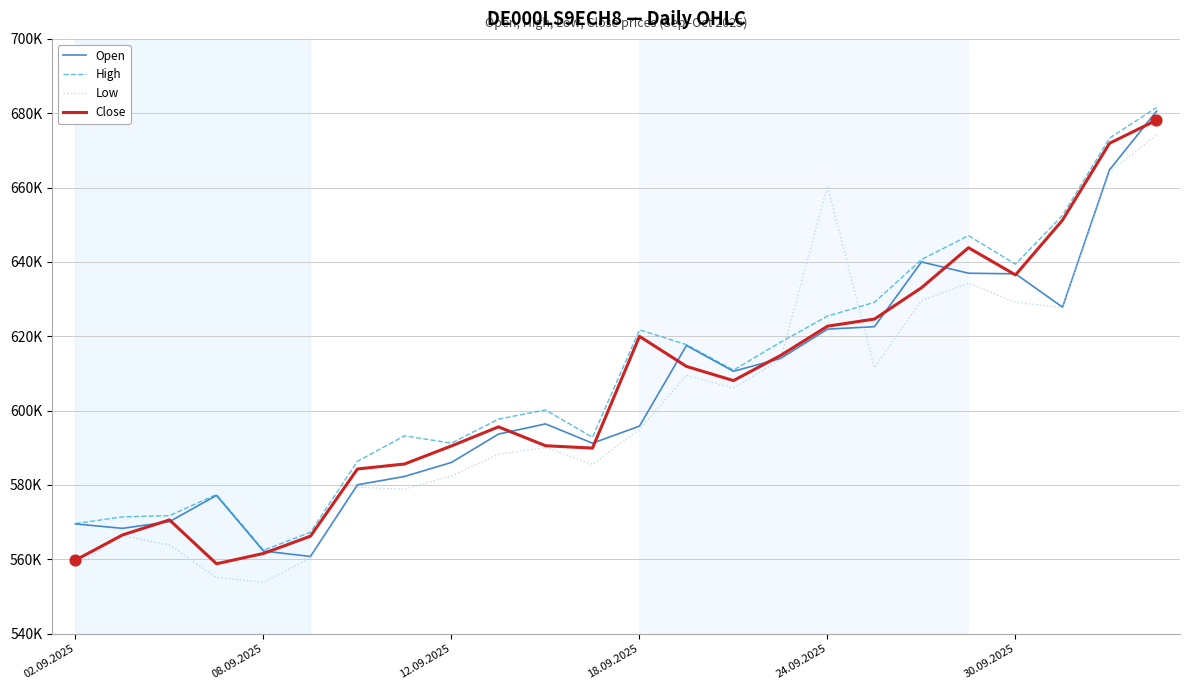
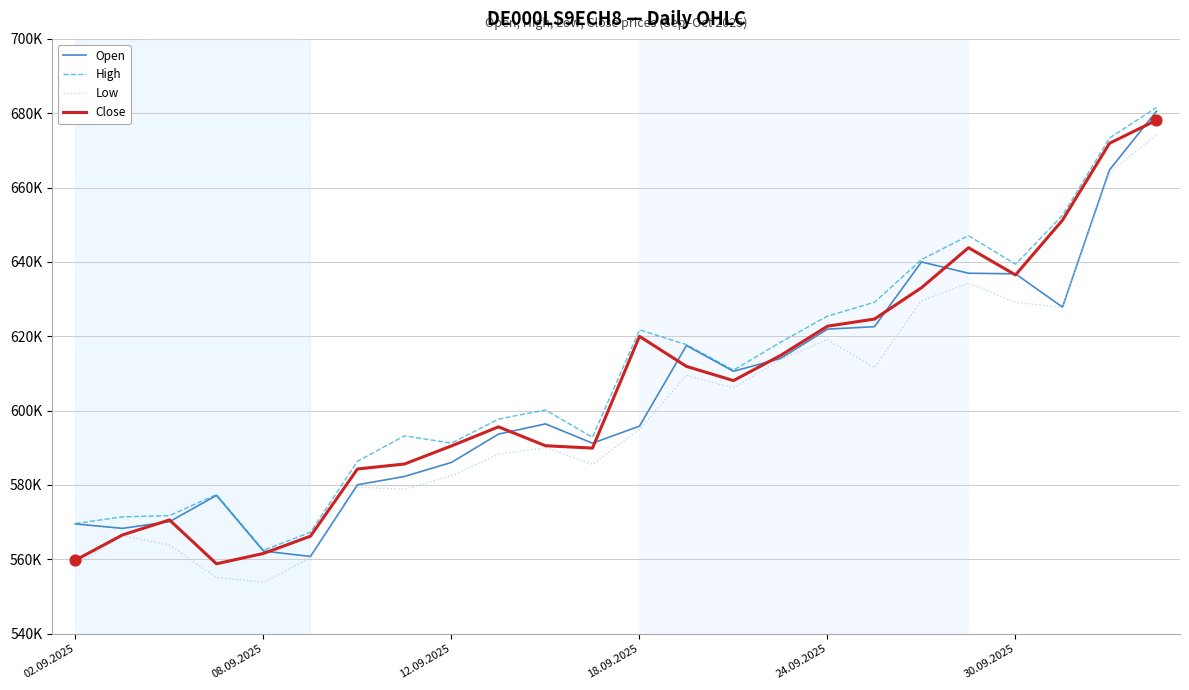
Low, 24.09.2025: 660000 -> 619000
